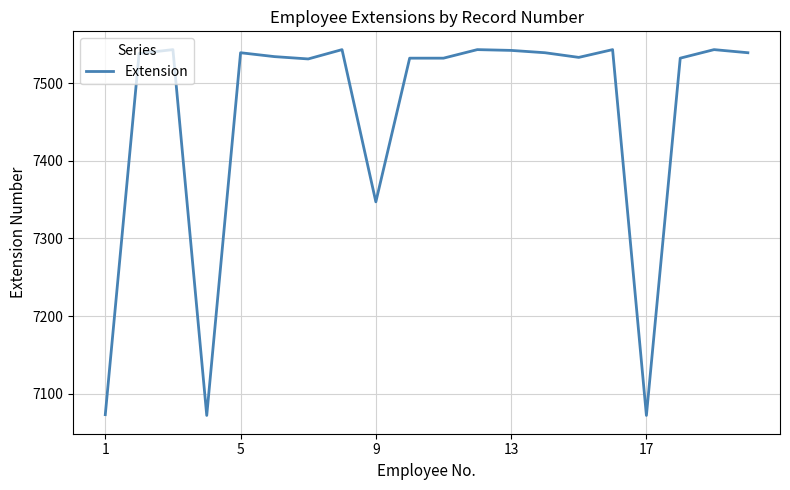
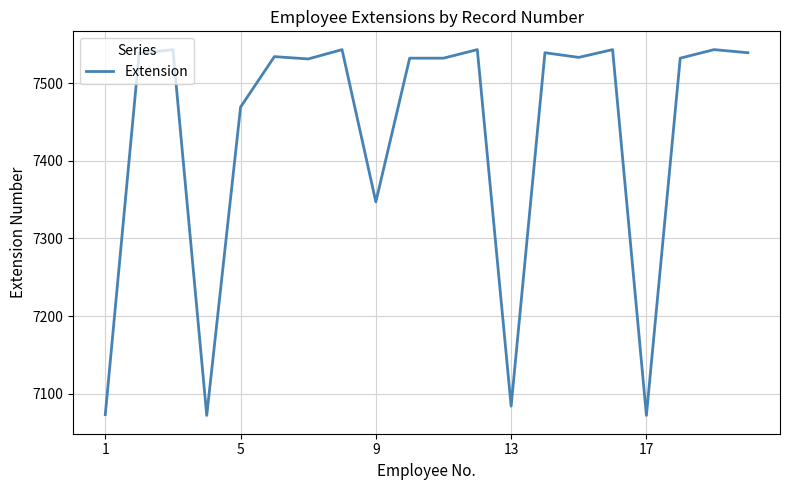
5: 7540 -> 7470
13: 7540 -> 7080
